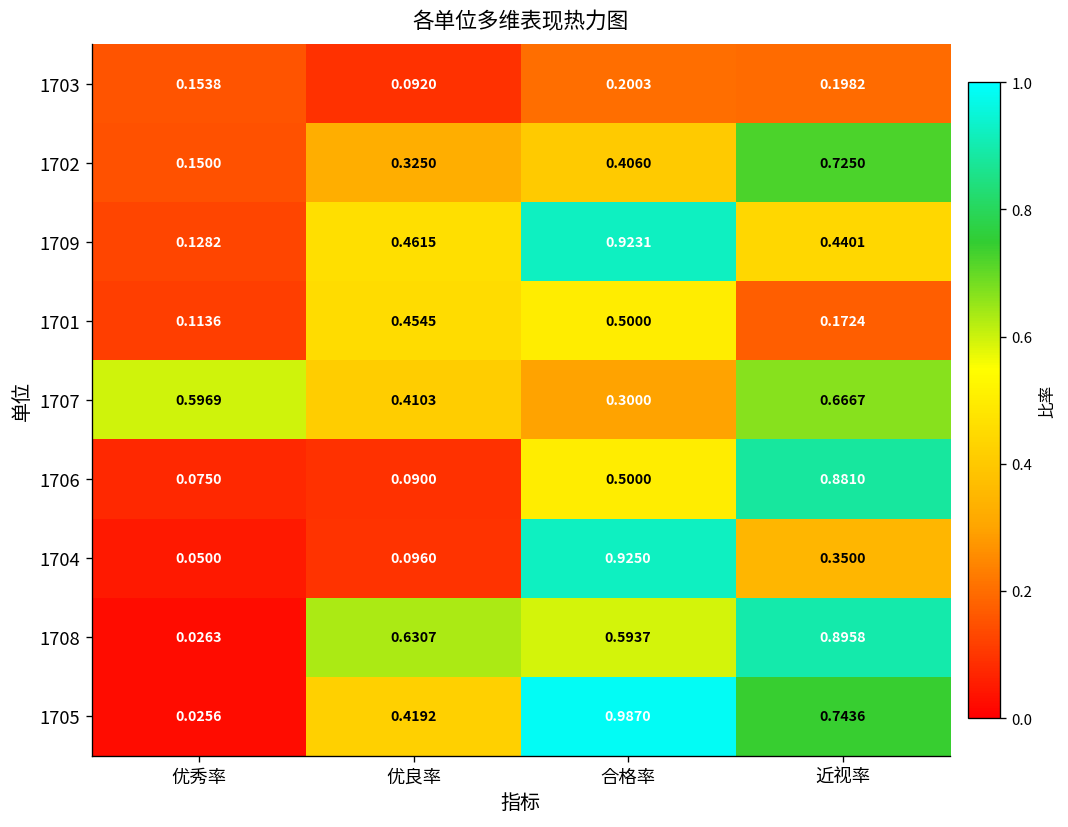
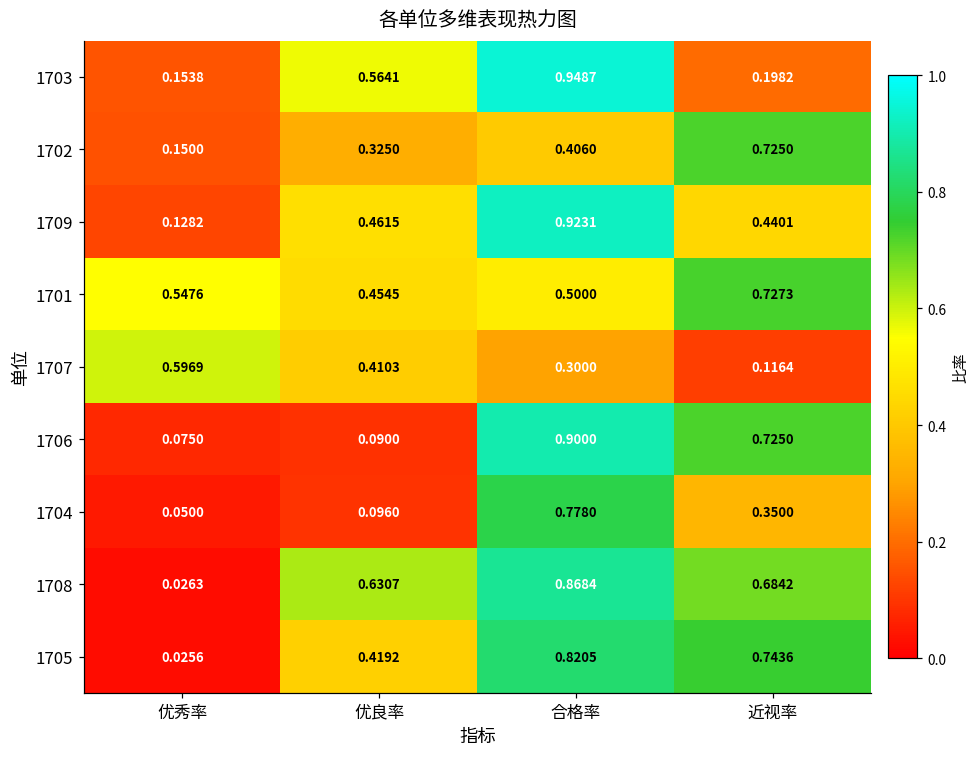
1703, 优良率: 0.0920 -> 0.5641
1703, 合格率: 0.2003 -> 0.9487
1701, 优秀率: 0.1136 -> 0.5476
1701, 近视率: 0.1724 -> 0.7273
1707, 近视率: 0.6667 -> 0.1164
1706, 合格率: 0.5000 -> 0.9000
1706, 近视率: 0.8810 -> 0.7250
1704, 合格率: 0.9250 -> 0.7780
1708, 合格率: 0.5937 -> 0.8684
1708, 近视率: 0.8958 -> 0.6842
1705, 合格率: 0.9870 -> 0.8205
